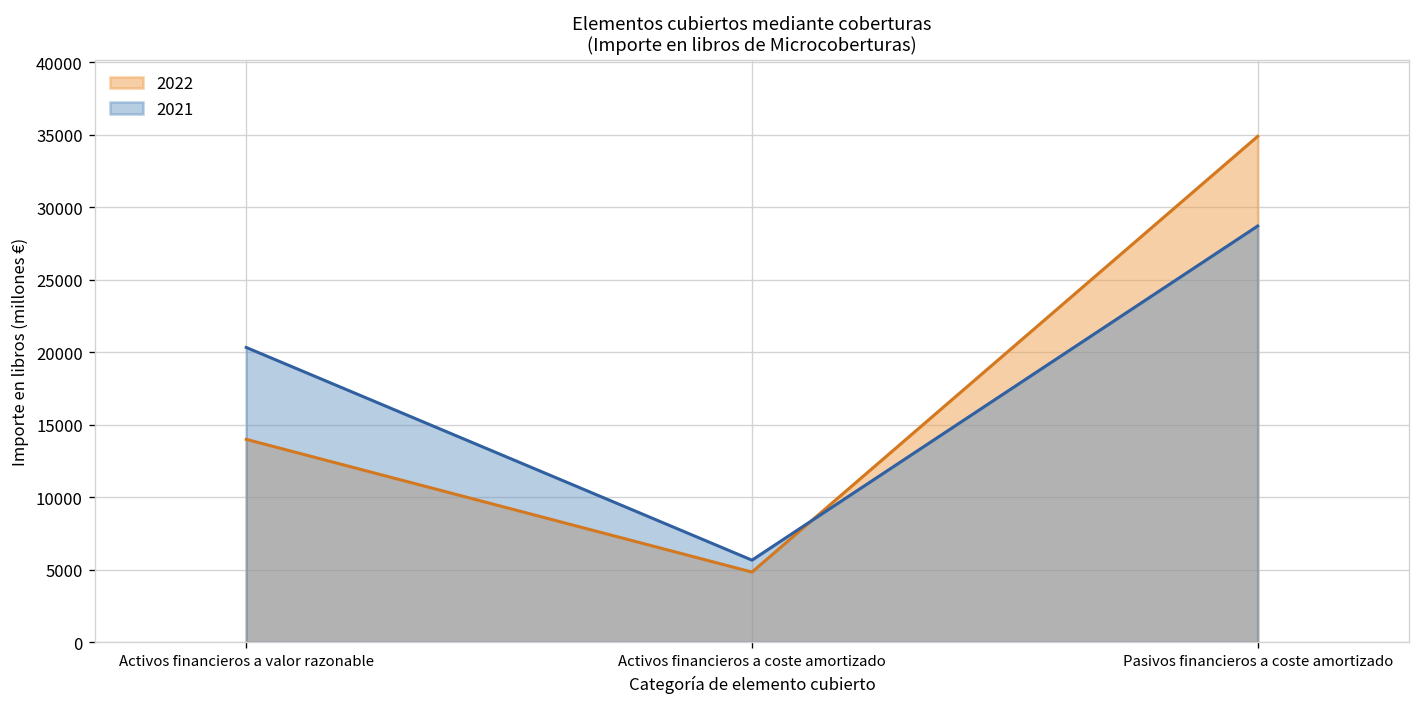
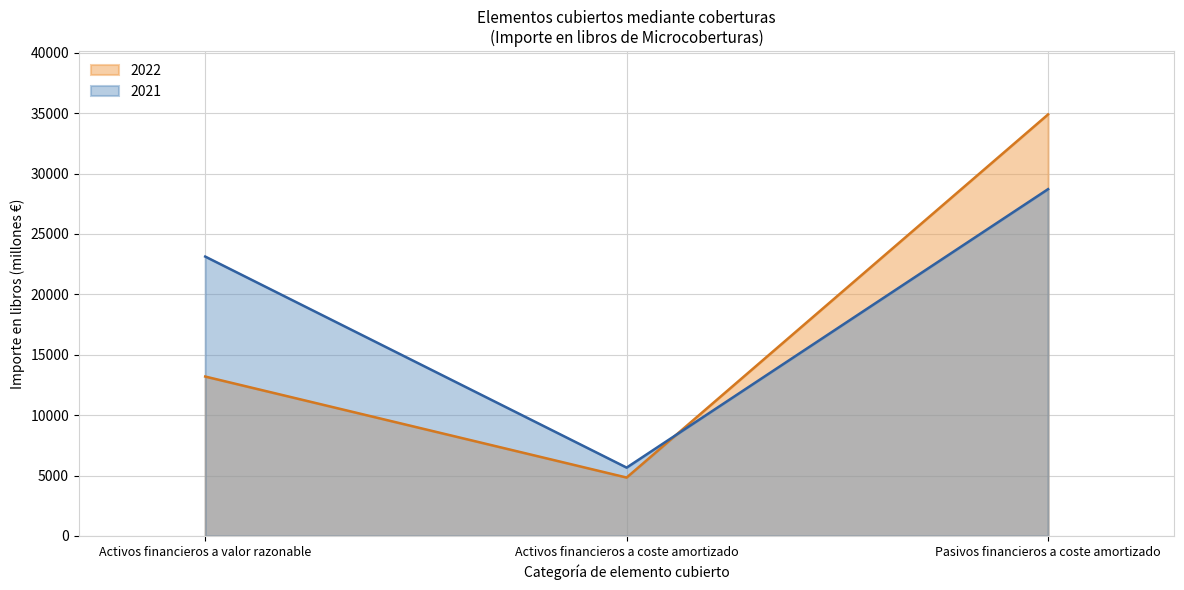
2022, Activos financieros a valor razonable: 14000 -> 13200
2021, Activos financieros a valor razonable: 20300 -> 23100
